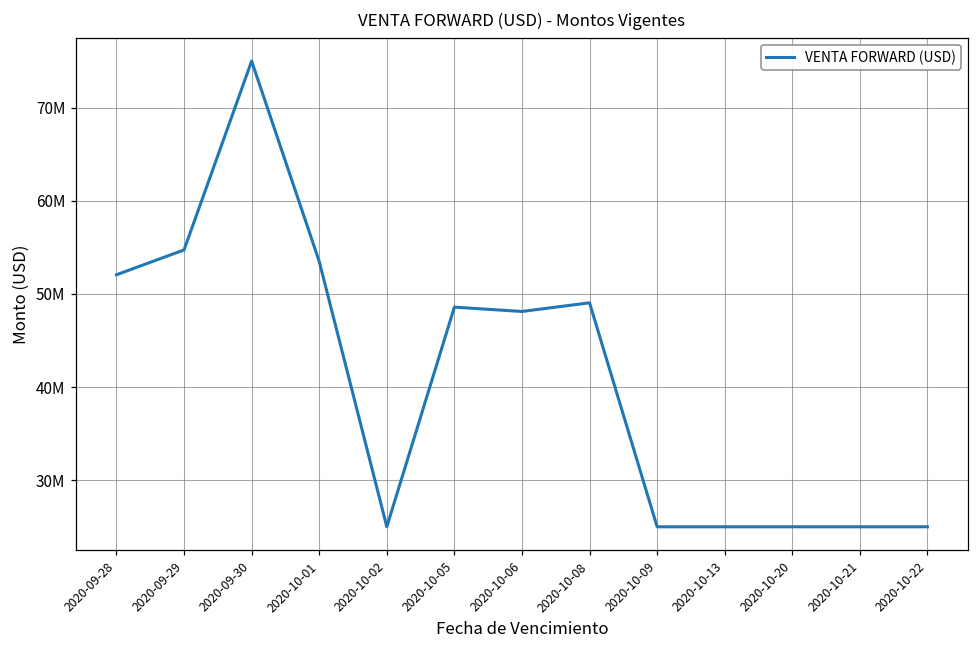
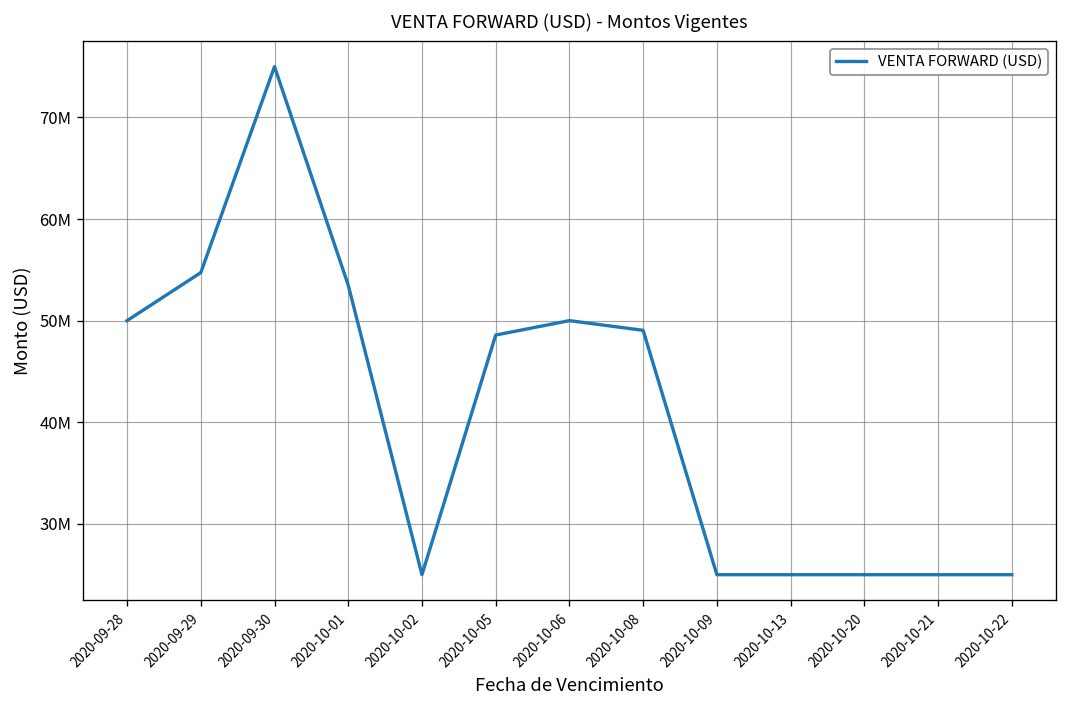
2020-09-28: 52000000 -> 50000000
2020-10-06: 48000000 -> 50000000
